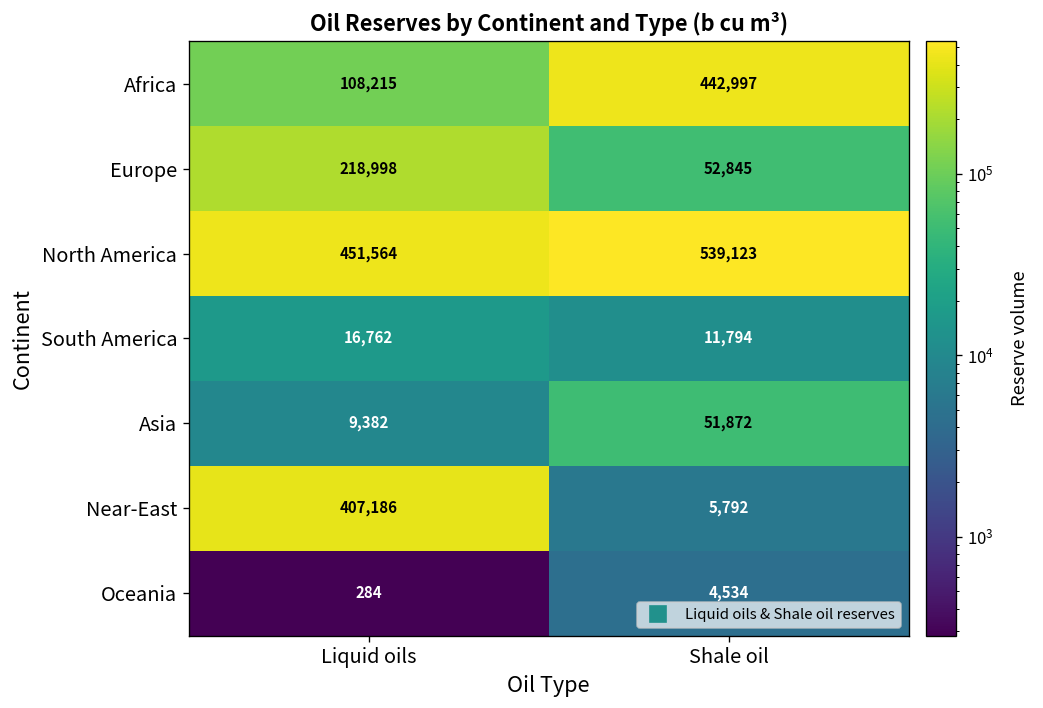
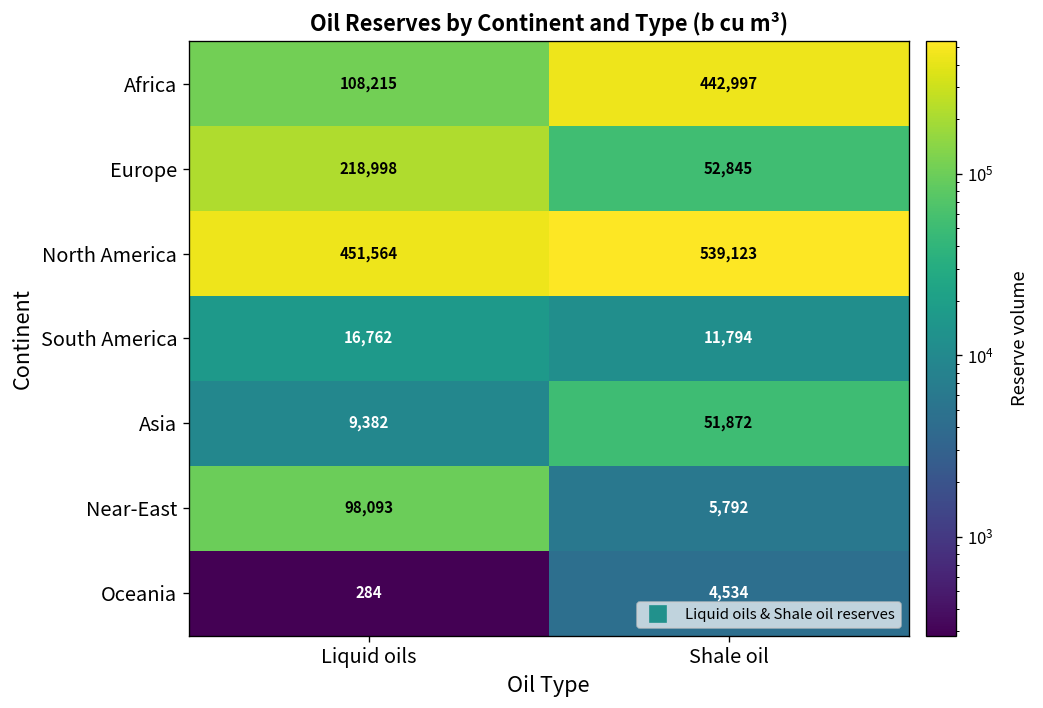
Near-East, Liquid oils: 407,186 -> 98,093
